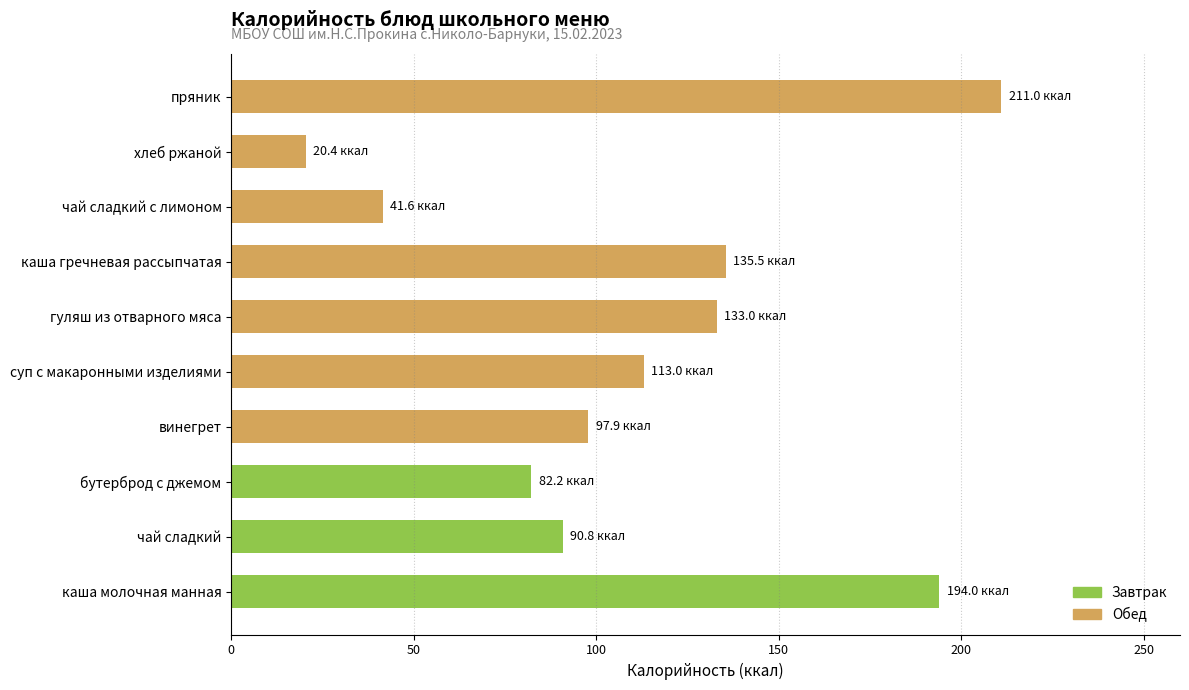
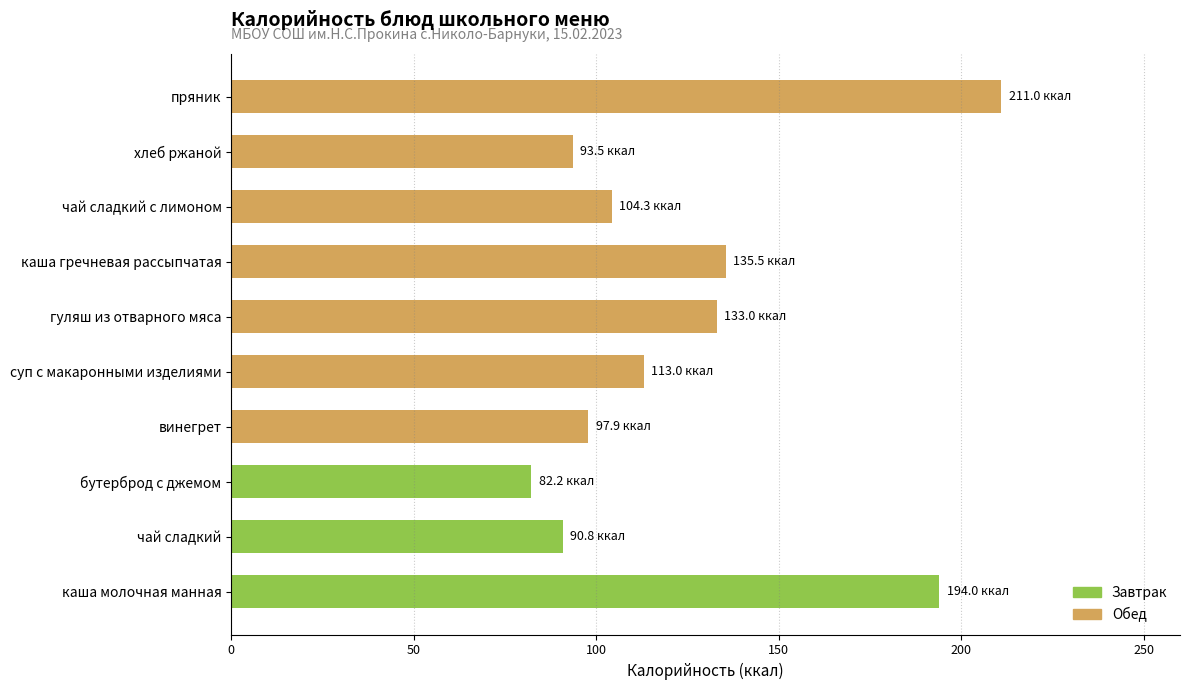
хлеб ржаной: 20.4 -> 93.5
чай сладкий с лимоном: 41.6 -> 104.3
